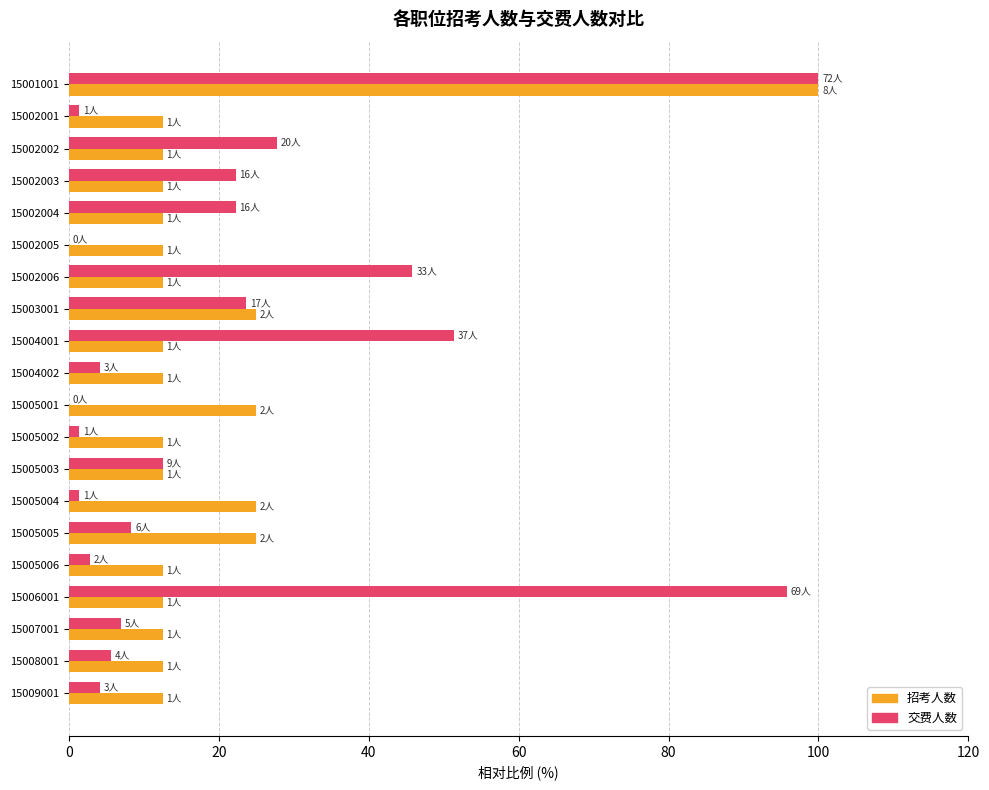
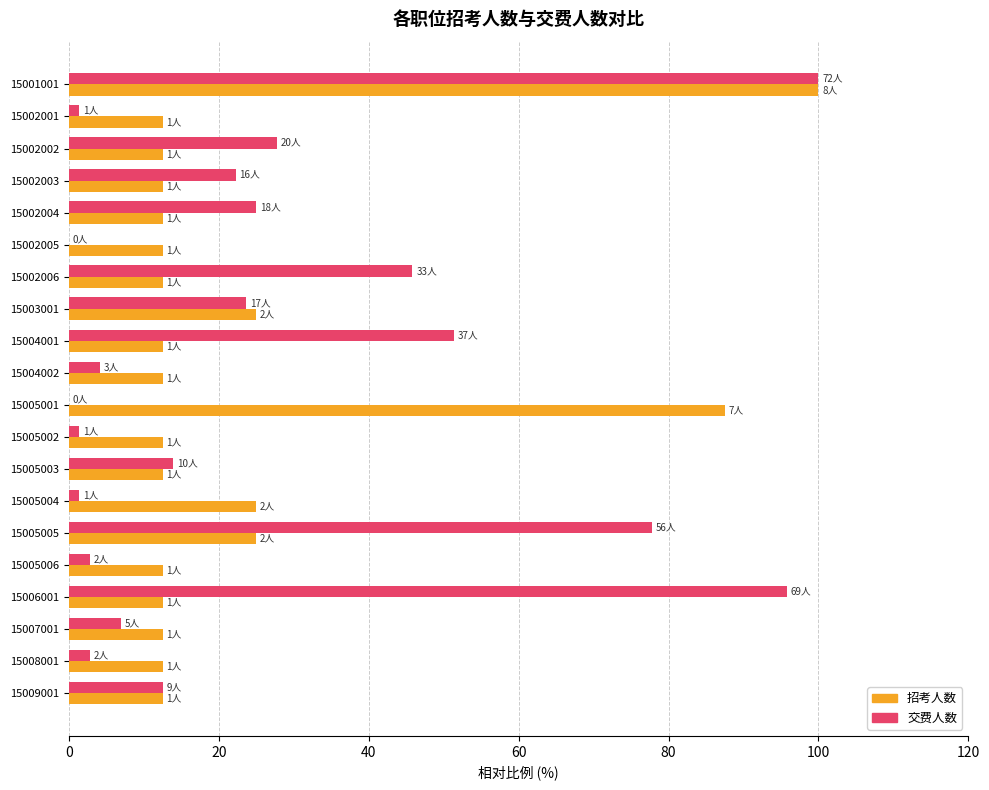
交费人数, 15002004: 16人 -> 18人
招考人数, 15005001: 2人 -> 7人
交费人数, 15005003: 9人 -> 10人
交费人数, 15005005: 6人 -> 56人
交费人数, 15008001: 4人 -> 2人
交费人数, 15009001: 3人 -> 9人
